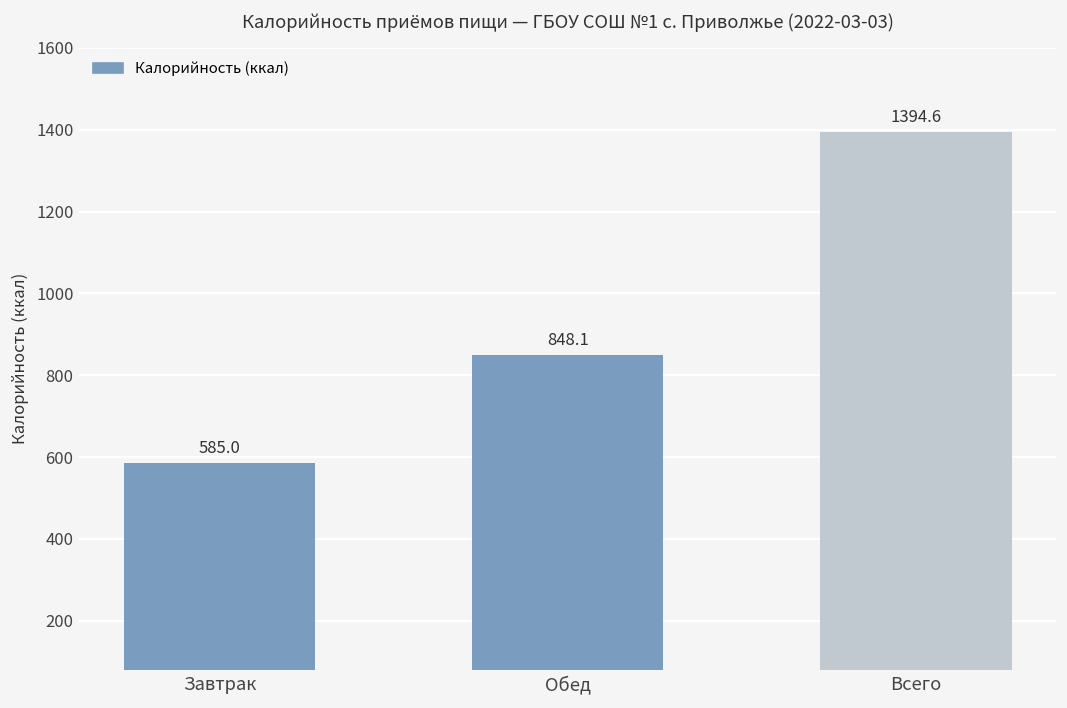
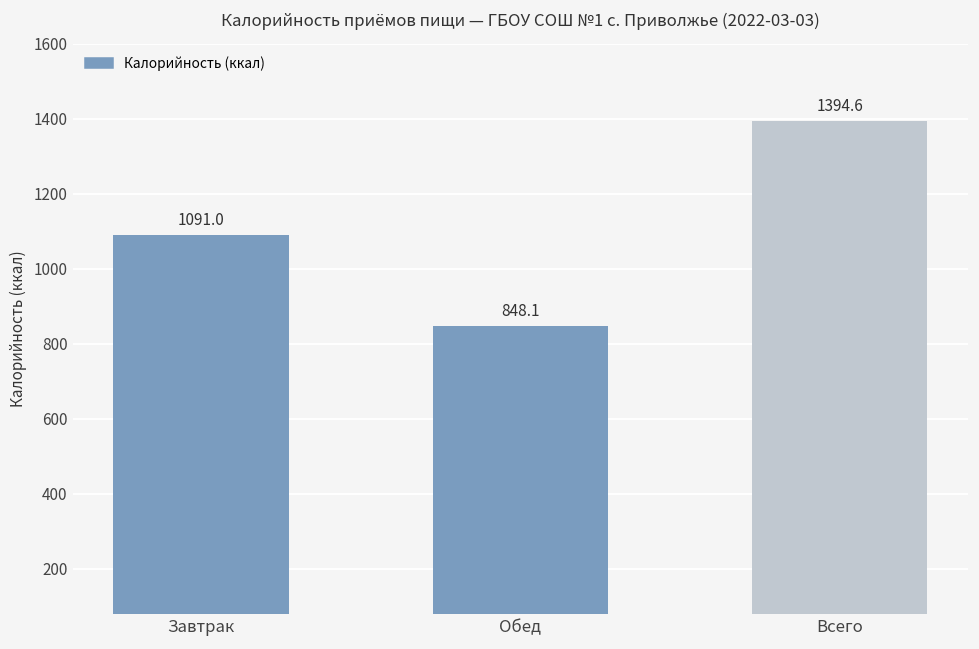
Завтрак: 585.0 -> 1091.0
